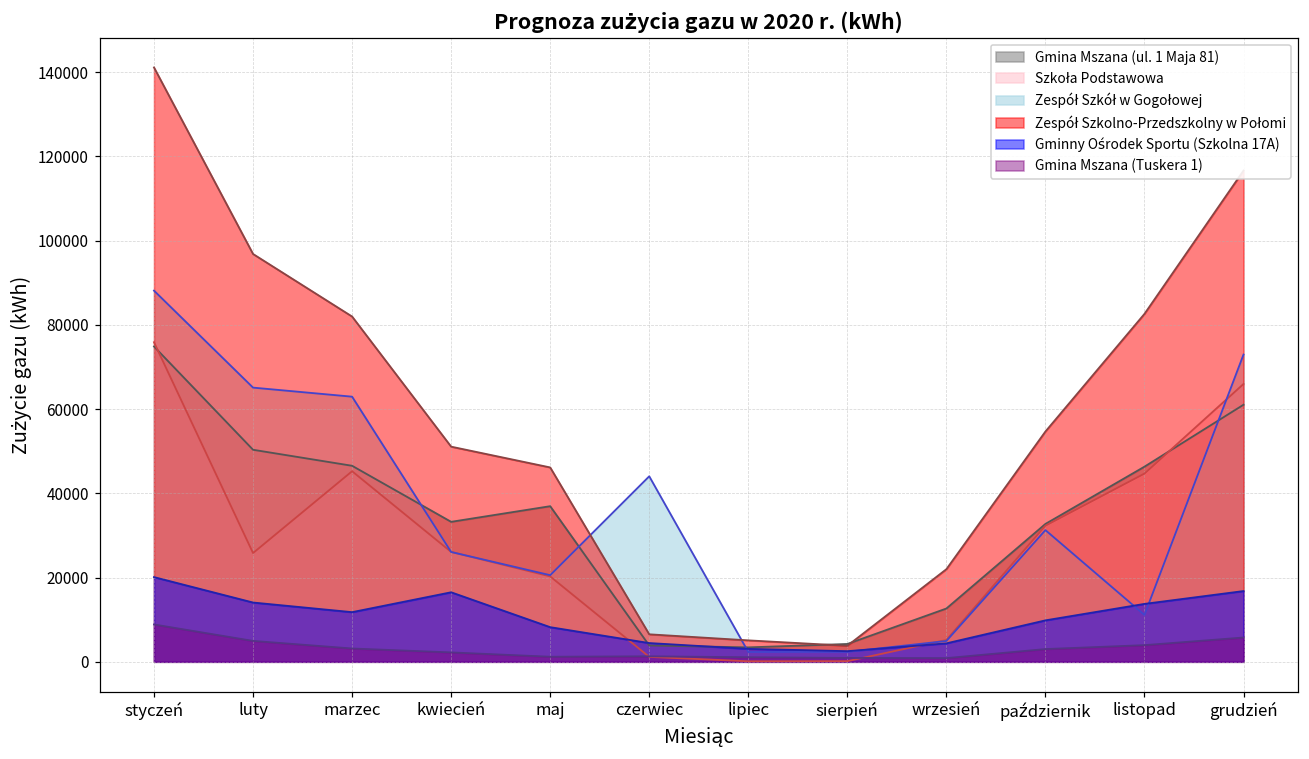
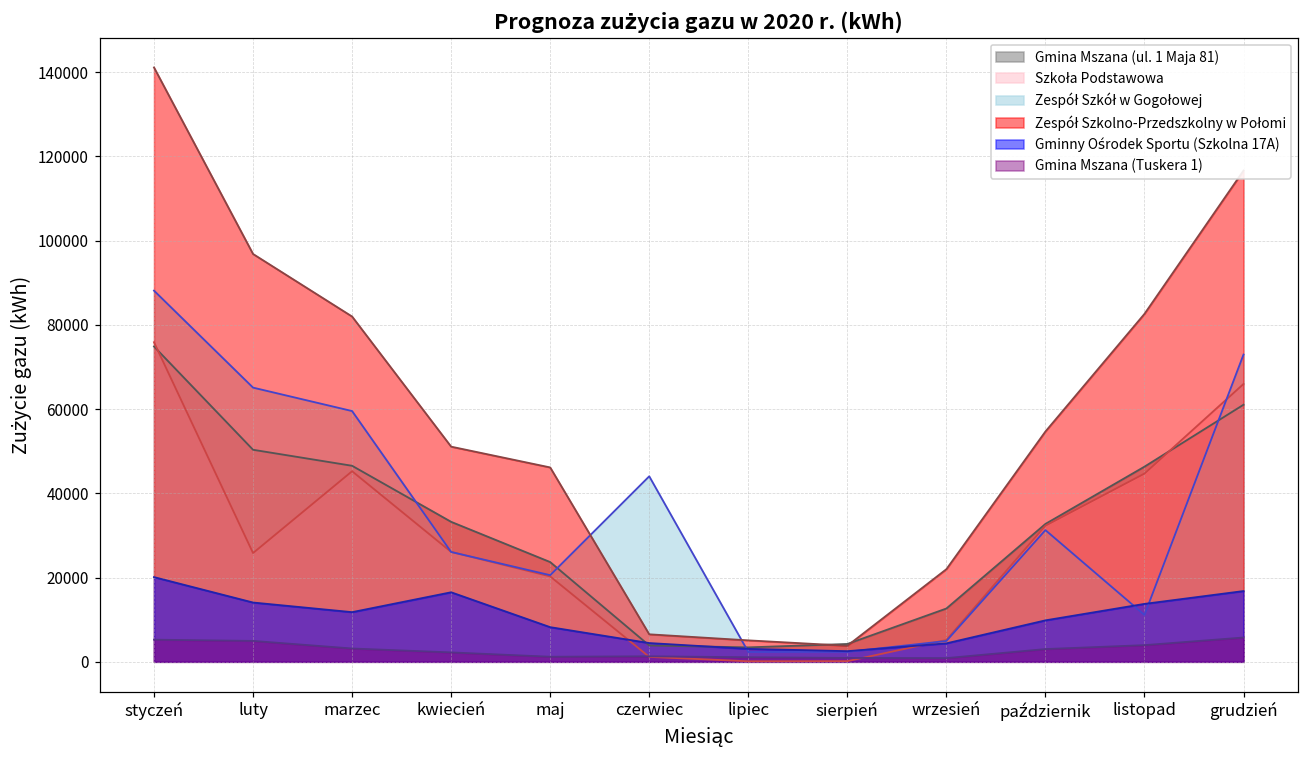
Gmina Mszana (Tuskera 1), styczeń: 9000 -> 5000
Zespół Szkół w Gogołowej, marzec: 63000 -> 60000
Gmina Mszana (ul. 1 Maja 81), maj: 37000 -> 24000
